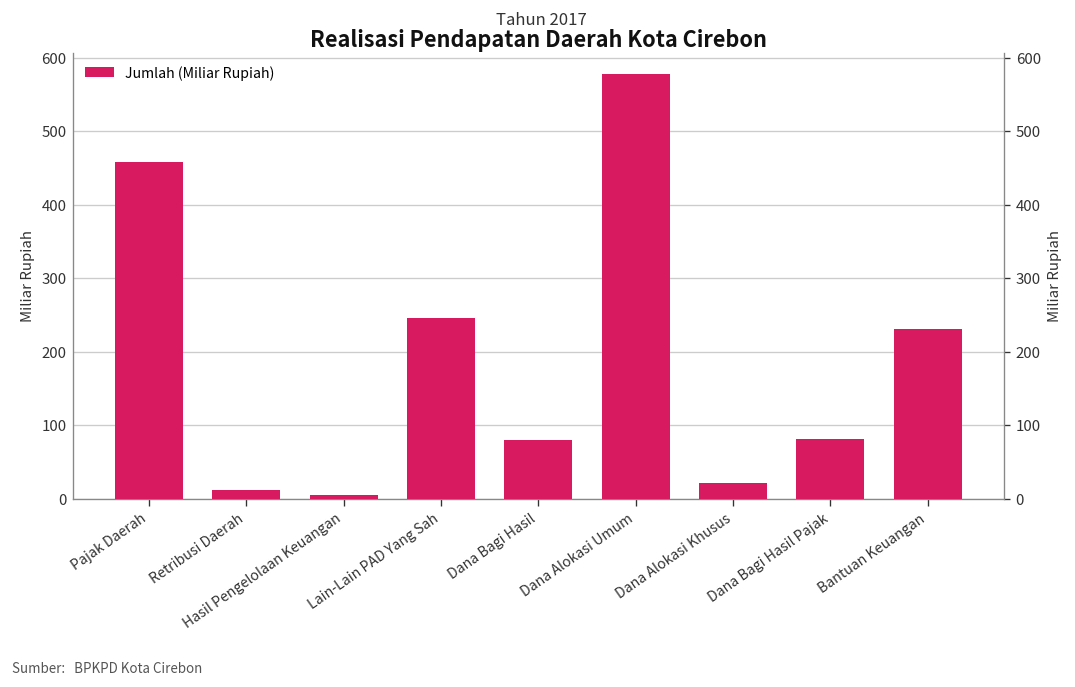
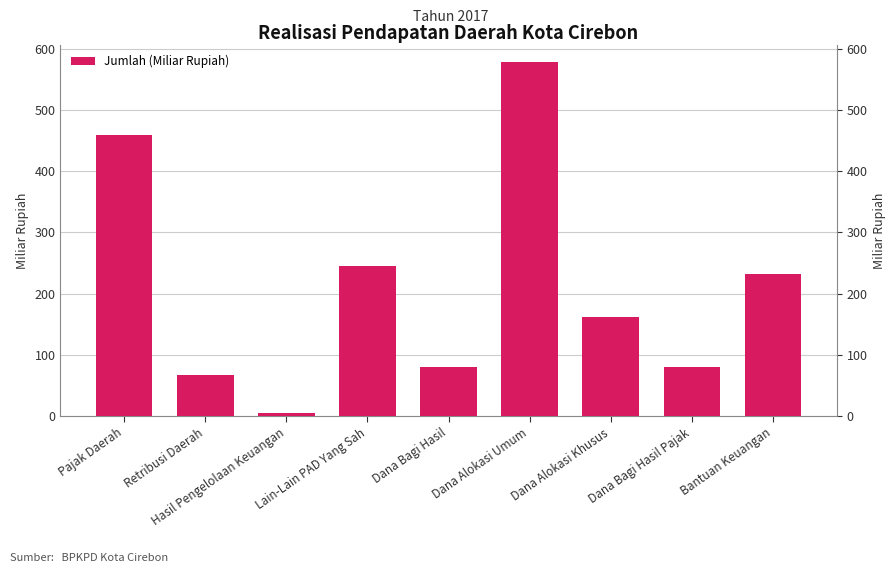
Retribusi Daerah: 10 -> 70
Dana Alokasi Khusus: 20 -> 160
